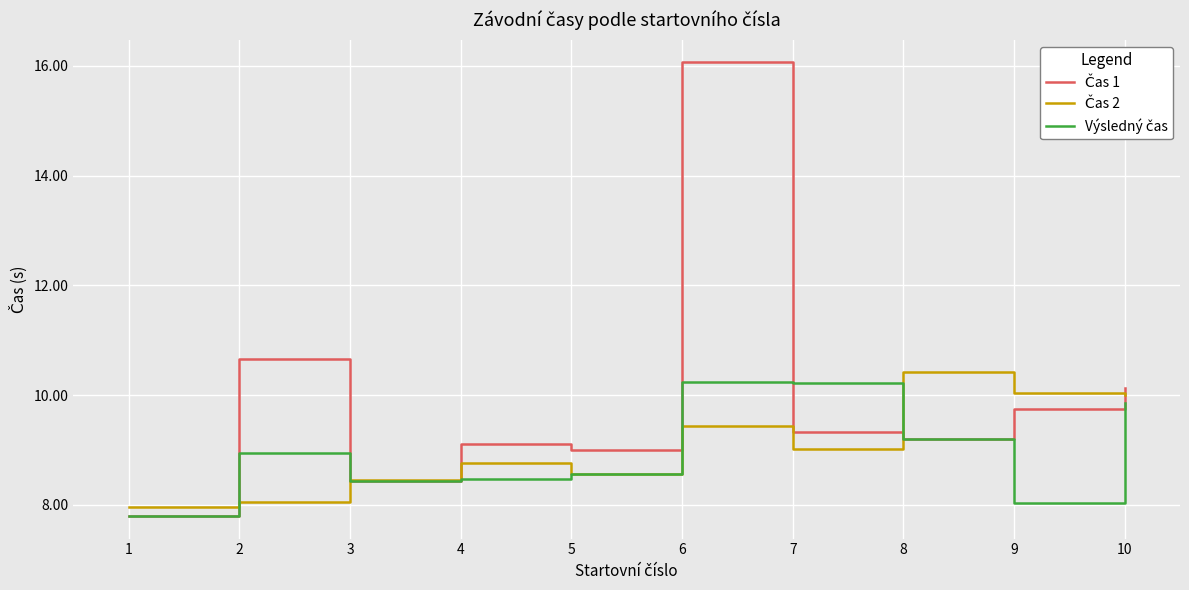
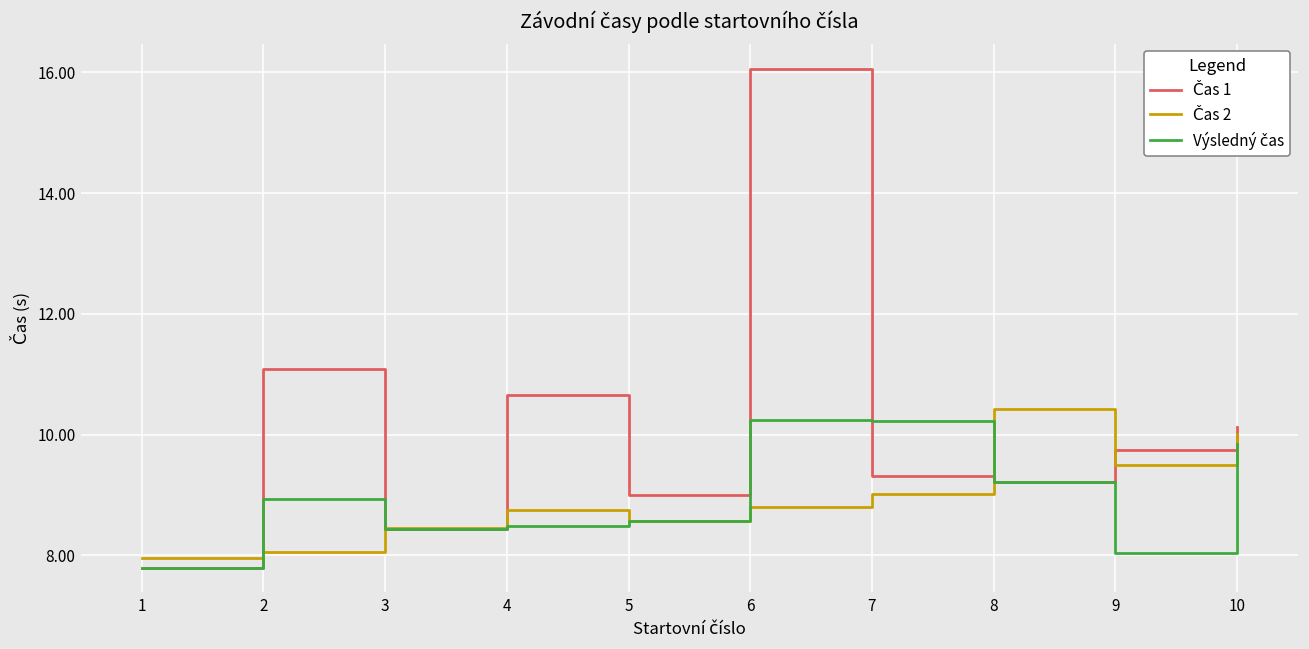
Čas 1, 2: 10.7 -> 11.1
Čas 1, 4: 9.1 -> 10.7
Čas 2, 6: 9.4 -> 8.8
Čas 2, 9: 10.0 -> 9.5
